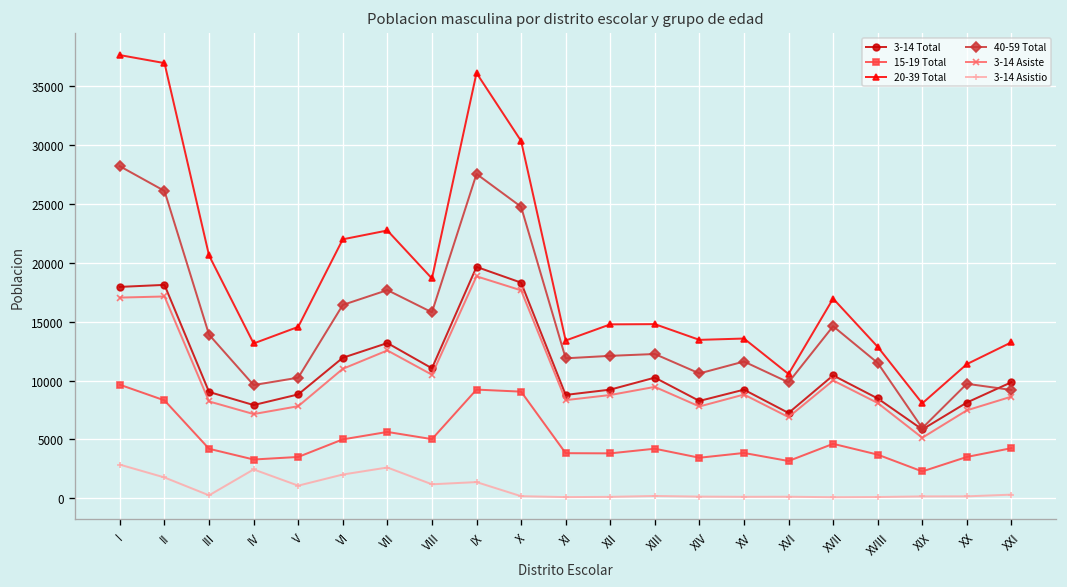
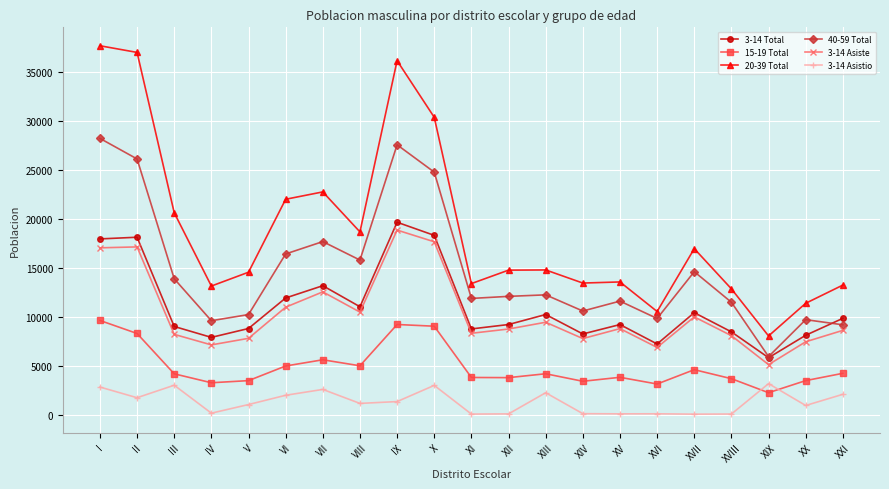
3-14 Asistio, III: 0 -> 3000
3-14 Asistio, IV: 2000 -> 0
3-14 Asistio, X: 0 -> 3000
3-14 Asistio, XIII: 0 -> 2000
3-14 Asistio, XIX: 0 -> 3000
3-14 Asistio, XX: 0 -> 1000
3-14 Asistio, XXI: 0 -> 2000
